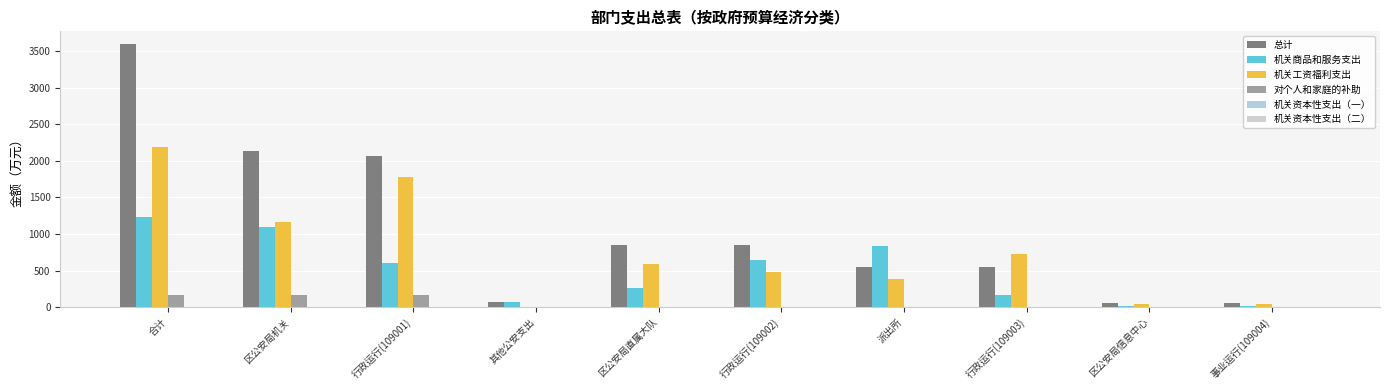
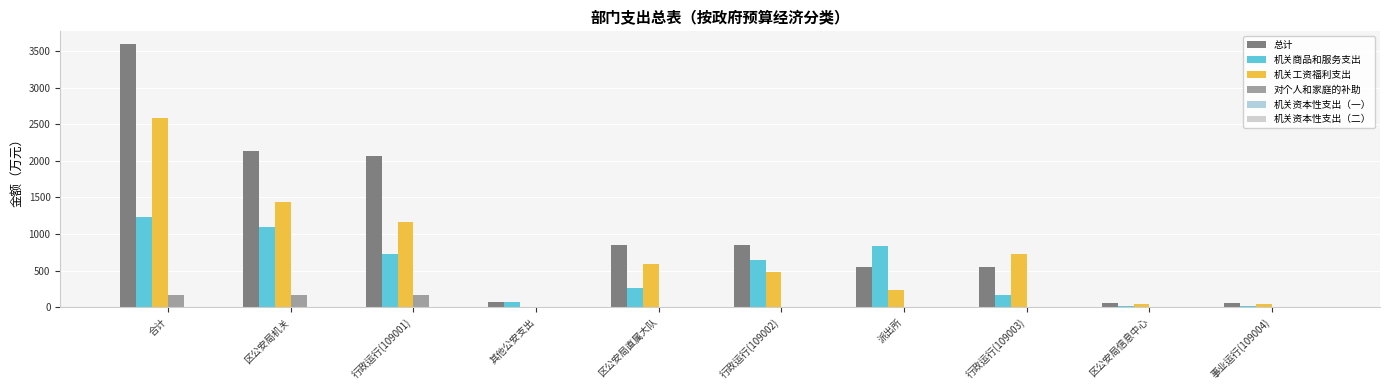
机关工资福利支出, 合计: 2200 -> 2600
机关工资福利支出, 区公安局机关: 1200 -> 1400
机关商品和服务支出, 行政运行(109001): 600 -> 700
机关工资福利支出, 行政运行(109001): 1800 -> 1200
机关工资福利支出, 派出所: 400 -> 200
